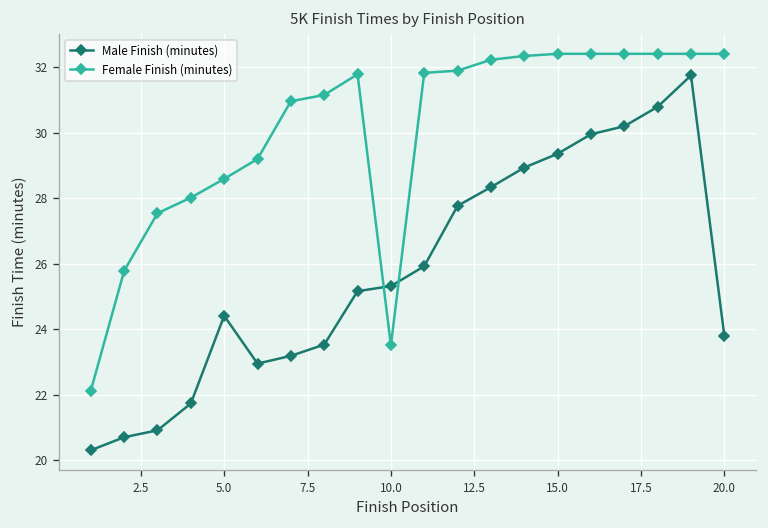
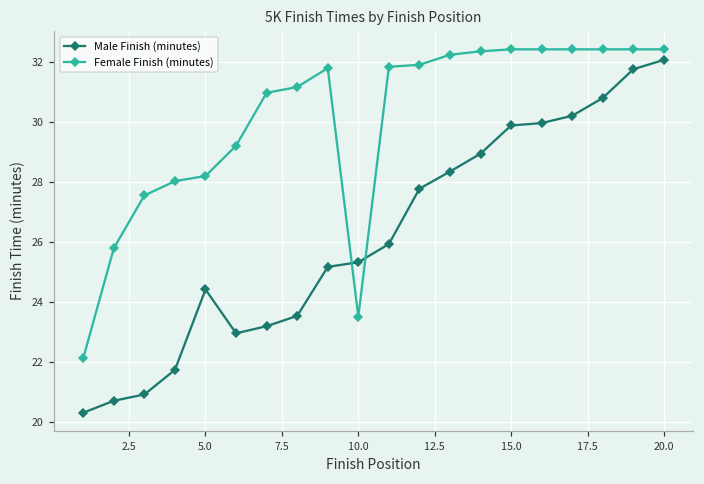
Female Finish (minutes), 5.0: 28.6 -> 28.2
Male Finish (minutes), 15.0: 29.4 -> 29.9
Male Finish (minutes), 20.0: 23.8 -> 32.1
